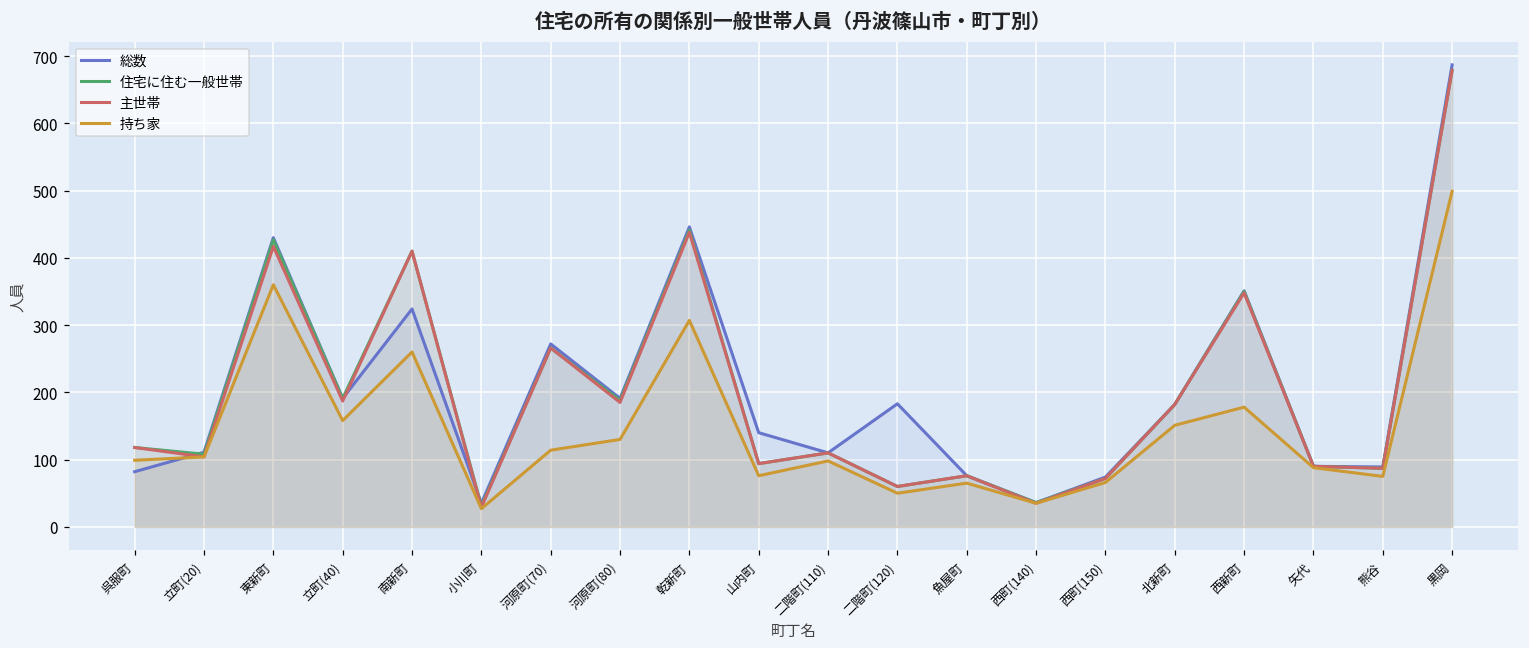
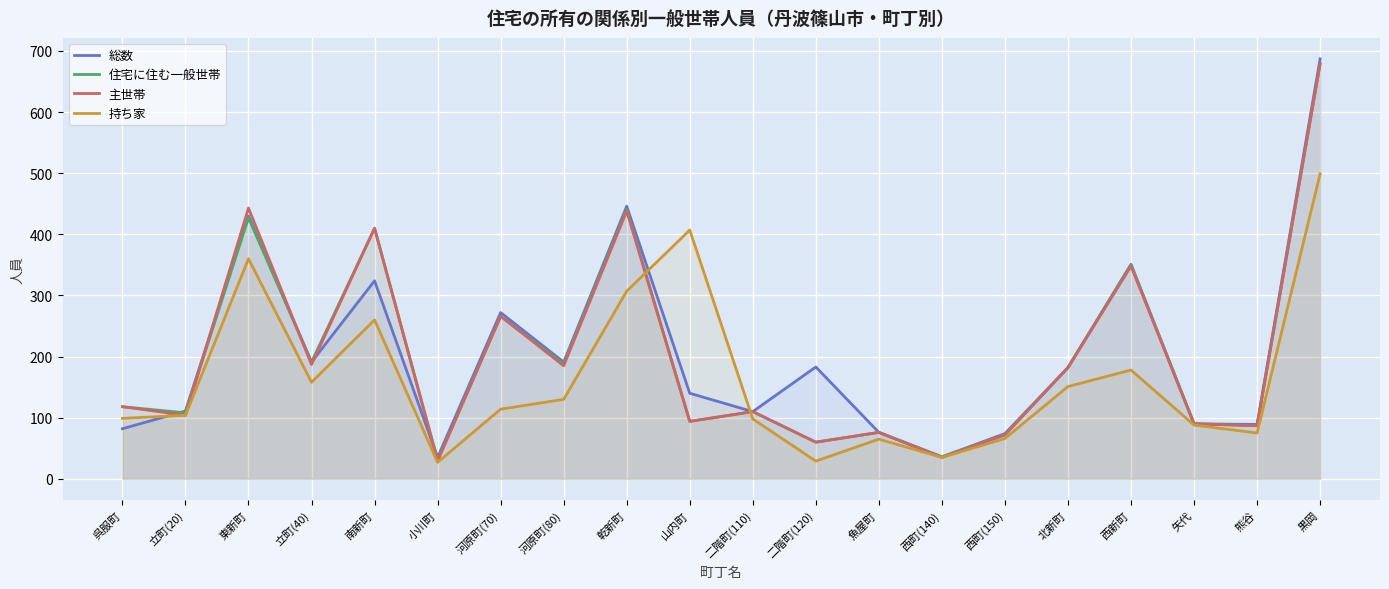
主世帯, 東新町: 420 -> 440
持ち家, 山内町: 80 -> 410
持ち家, 二階町(120): 50 -> 30
